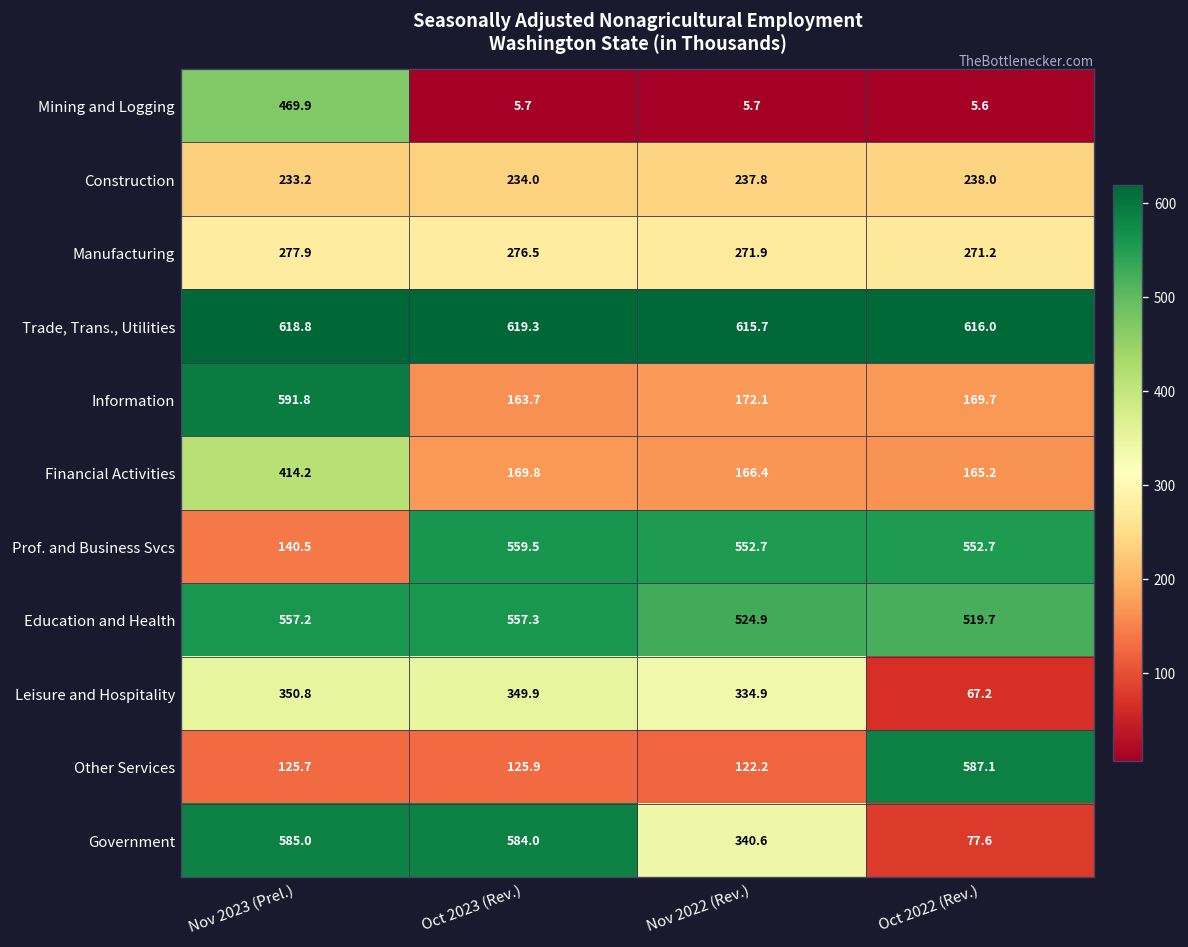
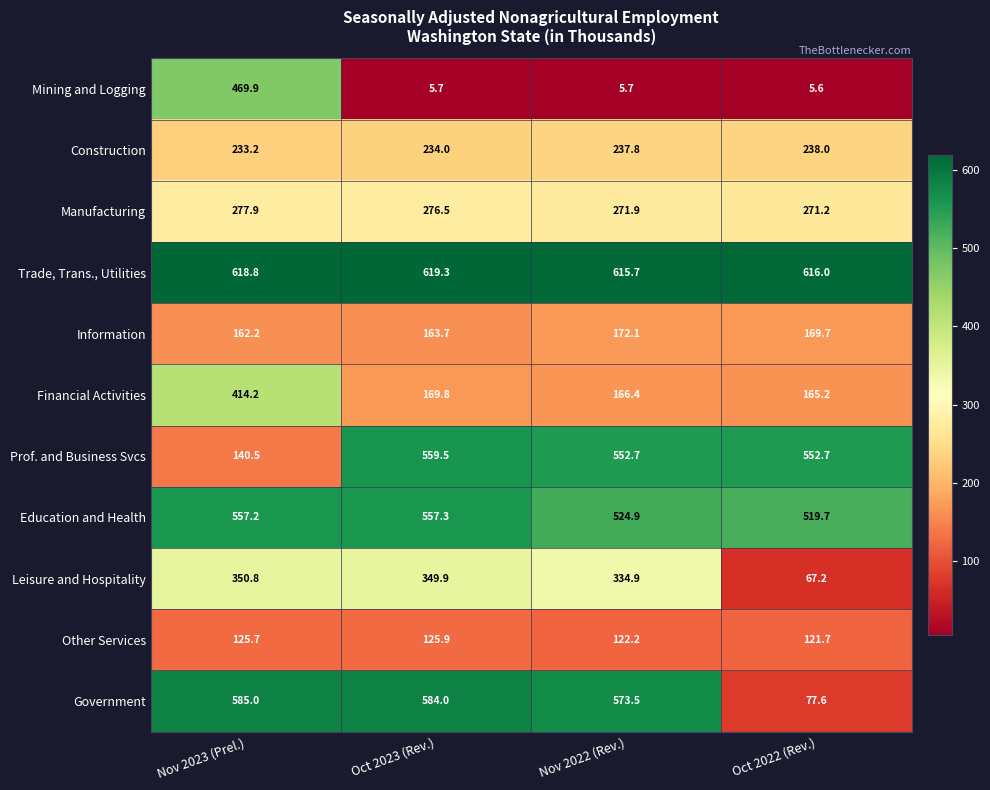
Information, Nov 2023 (Prel.): 591.8 -> 162.2
Other Services, Oct 2022 (Rev.): 587.1 -> 121.7
Government, Nov 2022 (Rev.): 340.6 -> 573.5
